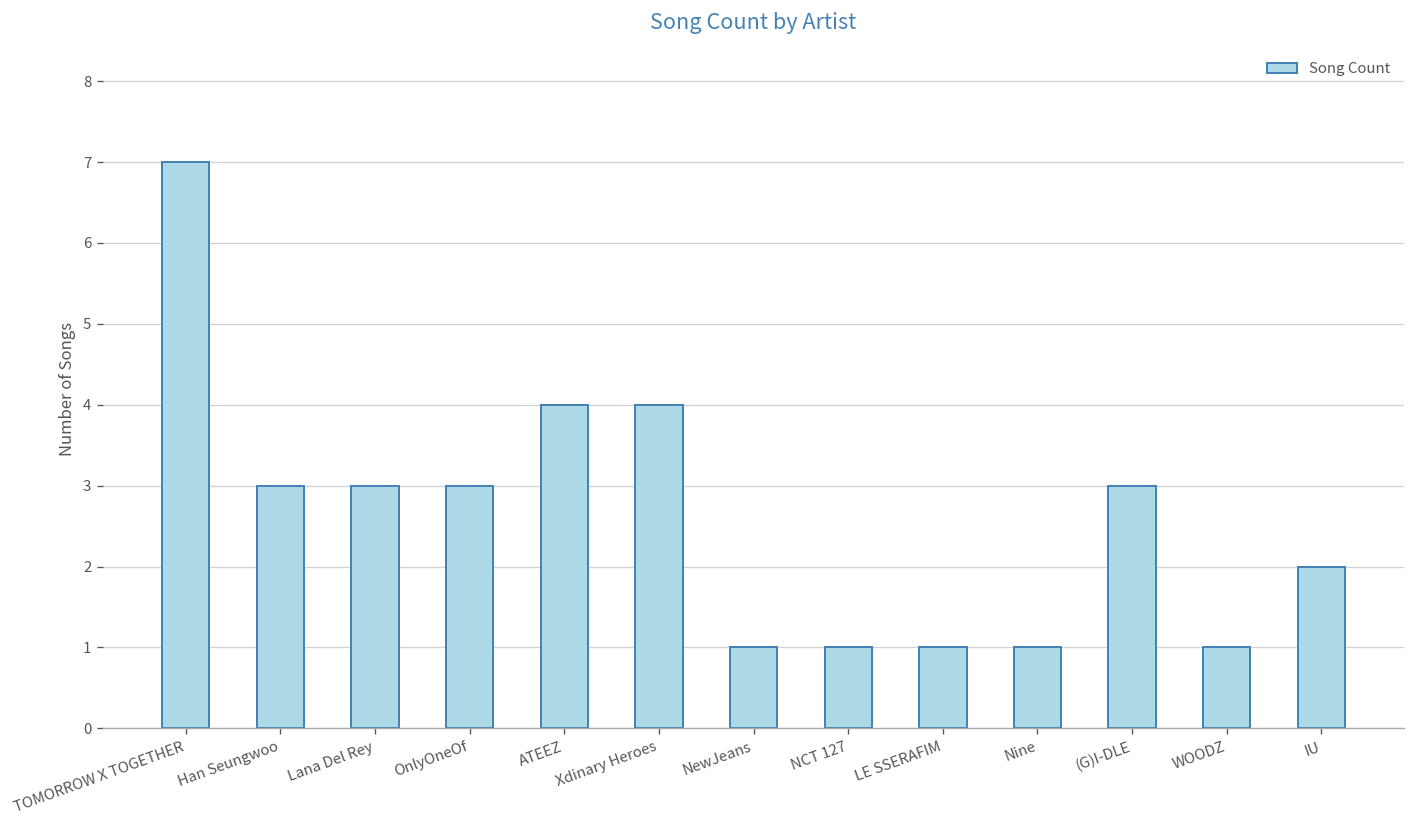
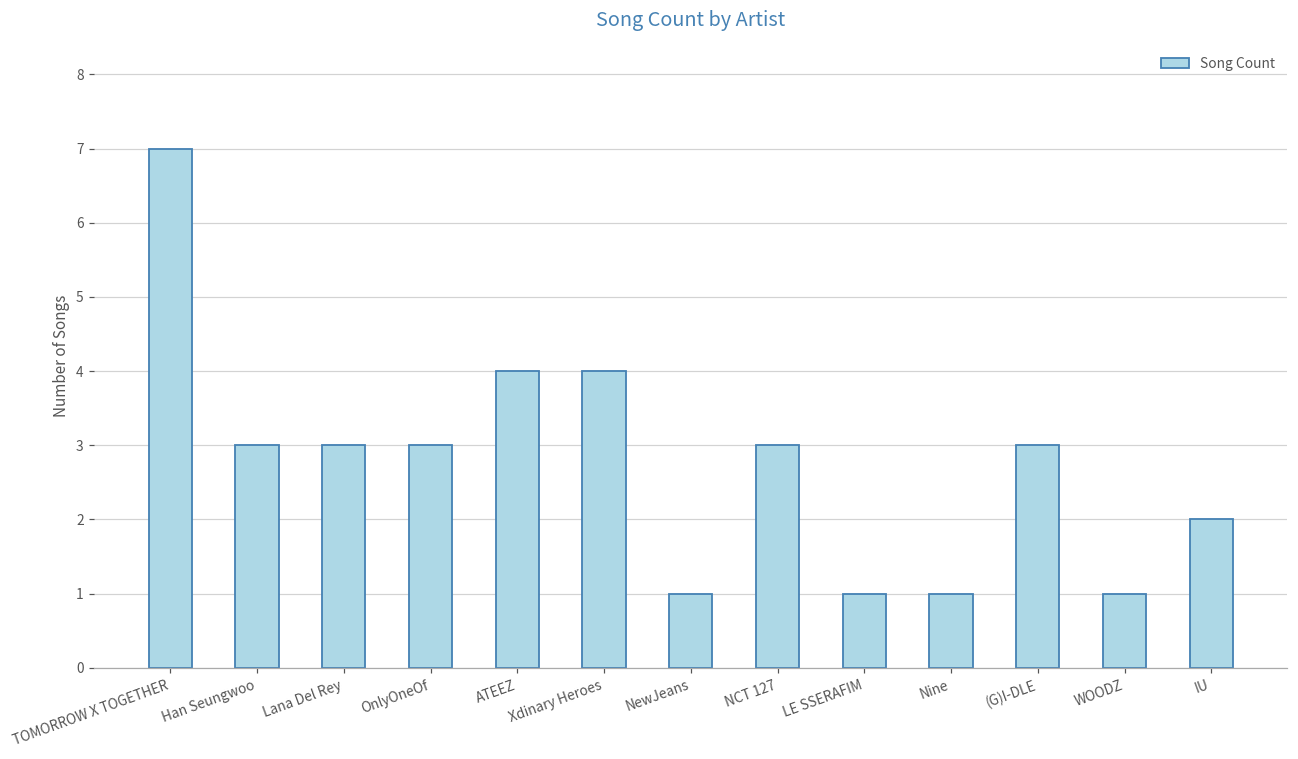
NCT 127: 1 -> 3
